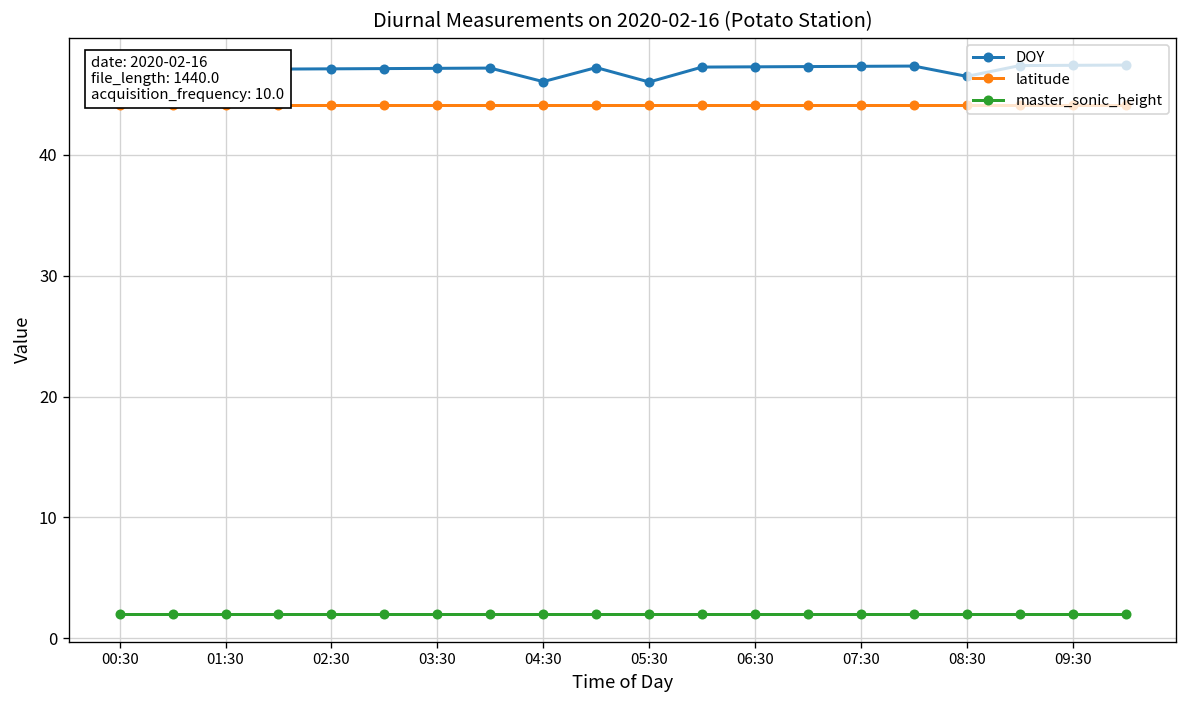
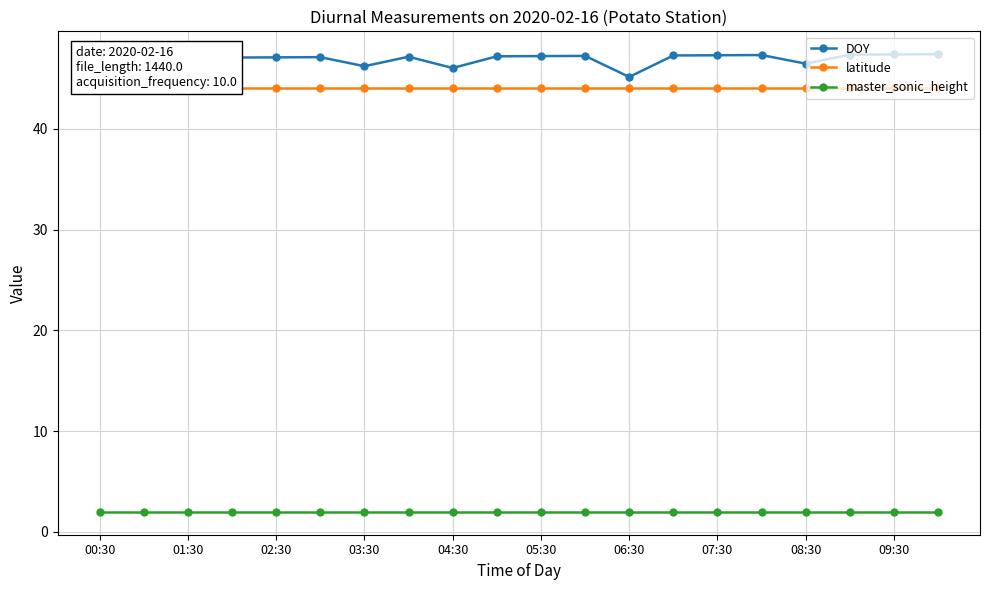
DOY, 03:30: 47.1 -> 46.2
DOY, 05:30: 46.0 -> 47.2
DOY, 06:30: 47.3 -> 45.2
